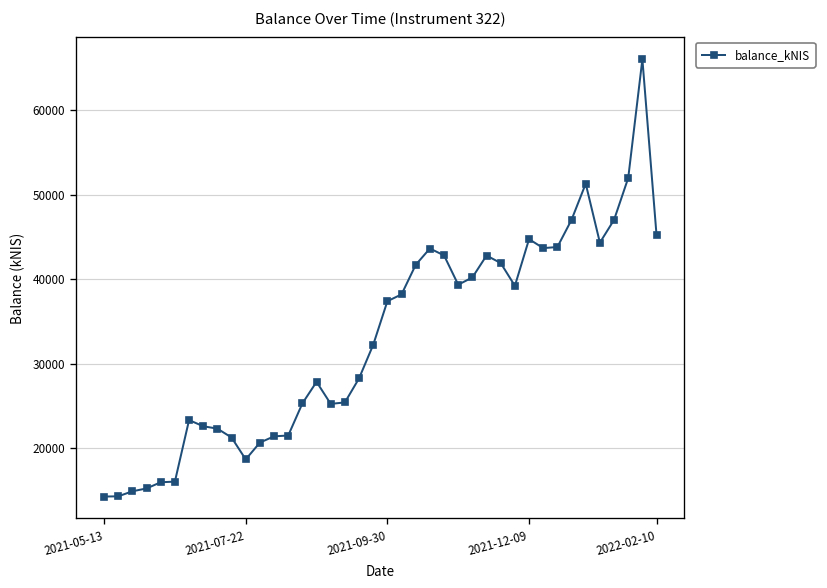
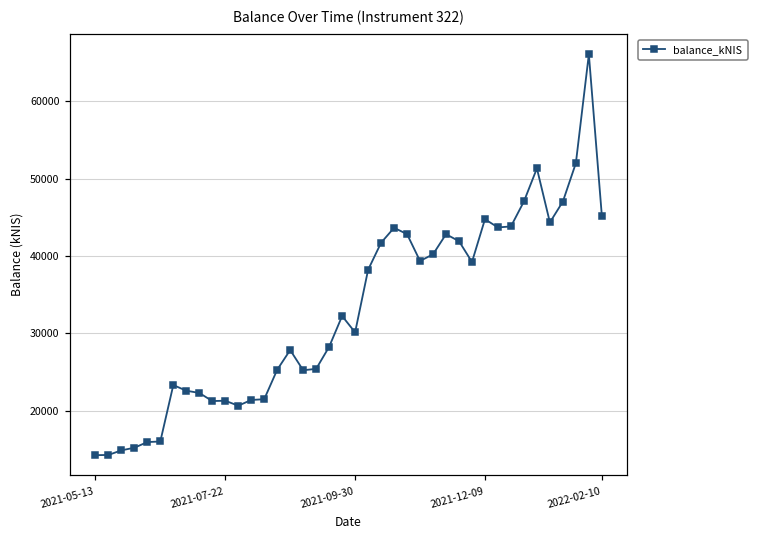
2021-07-22: 19000 -> 21000
2021-09-30: 37000 -> 30000
